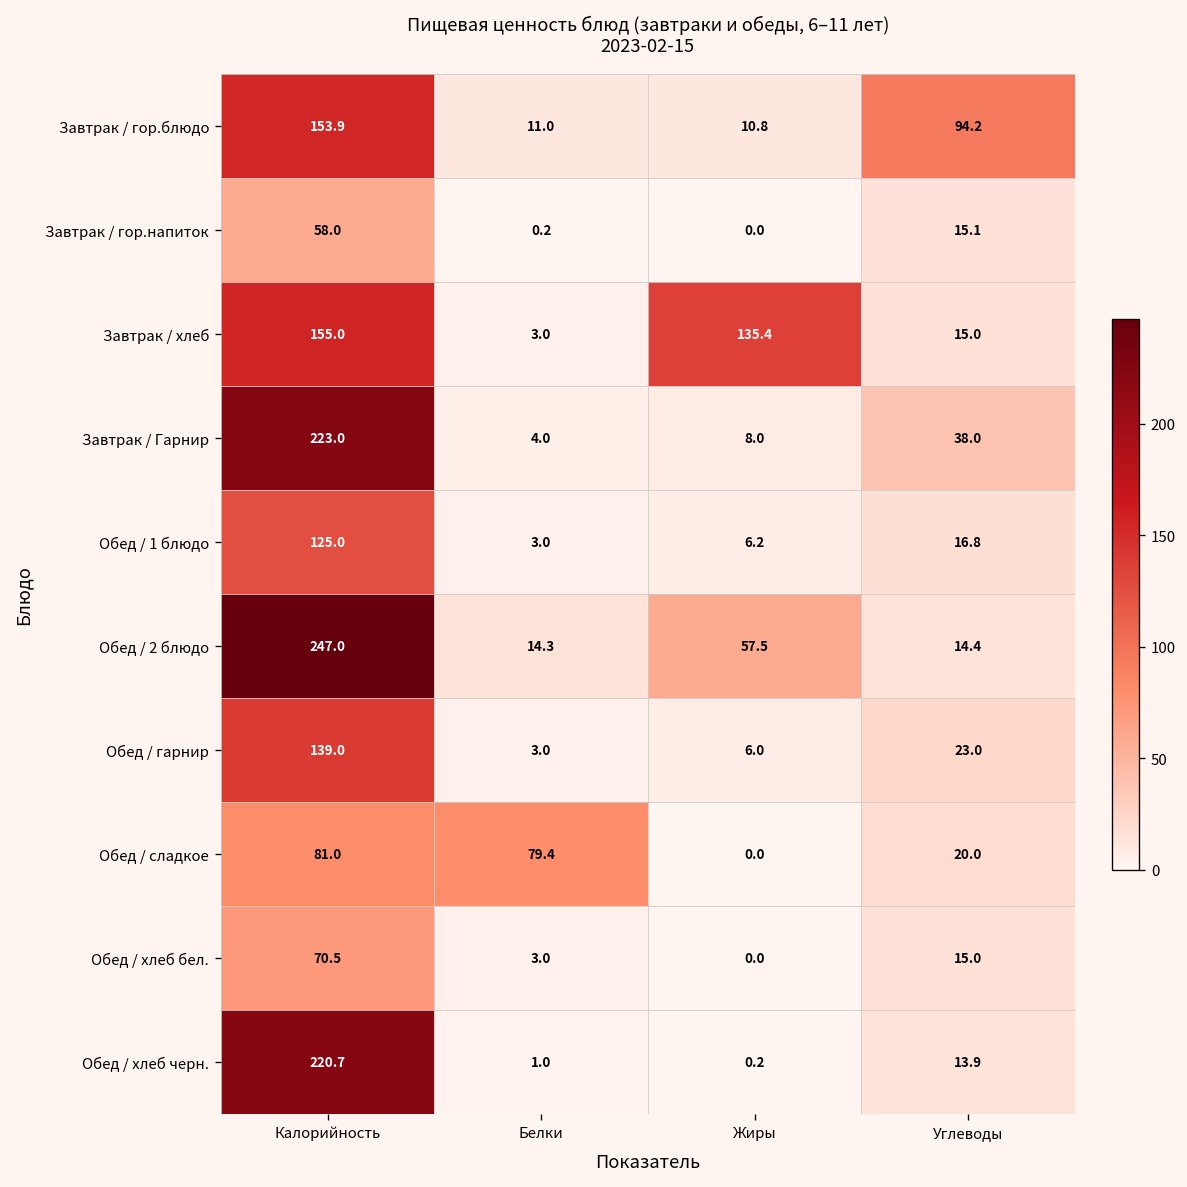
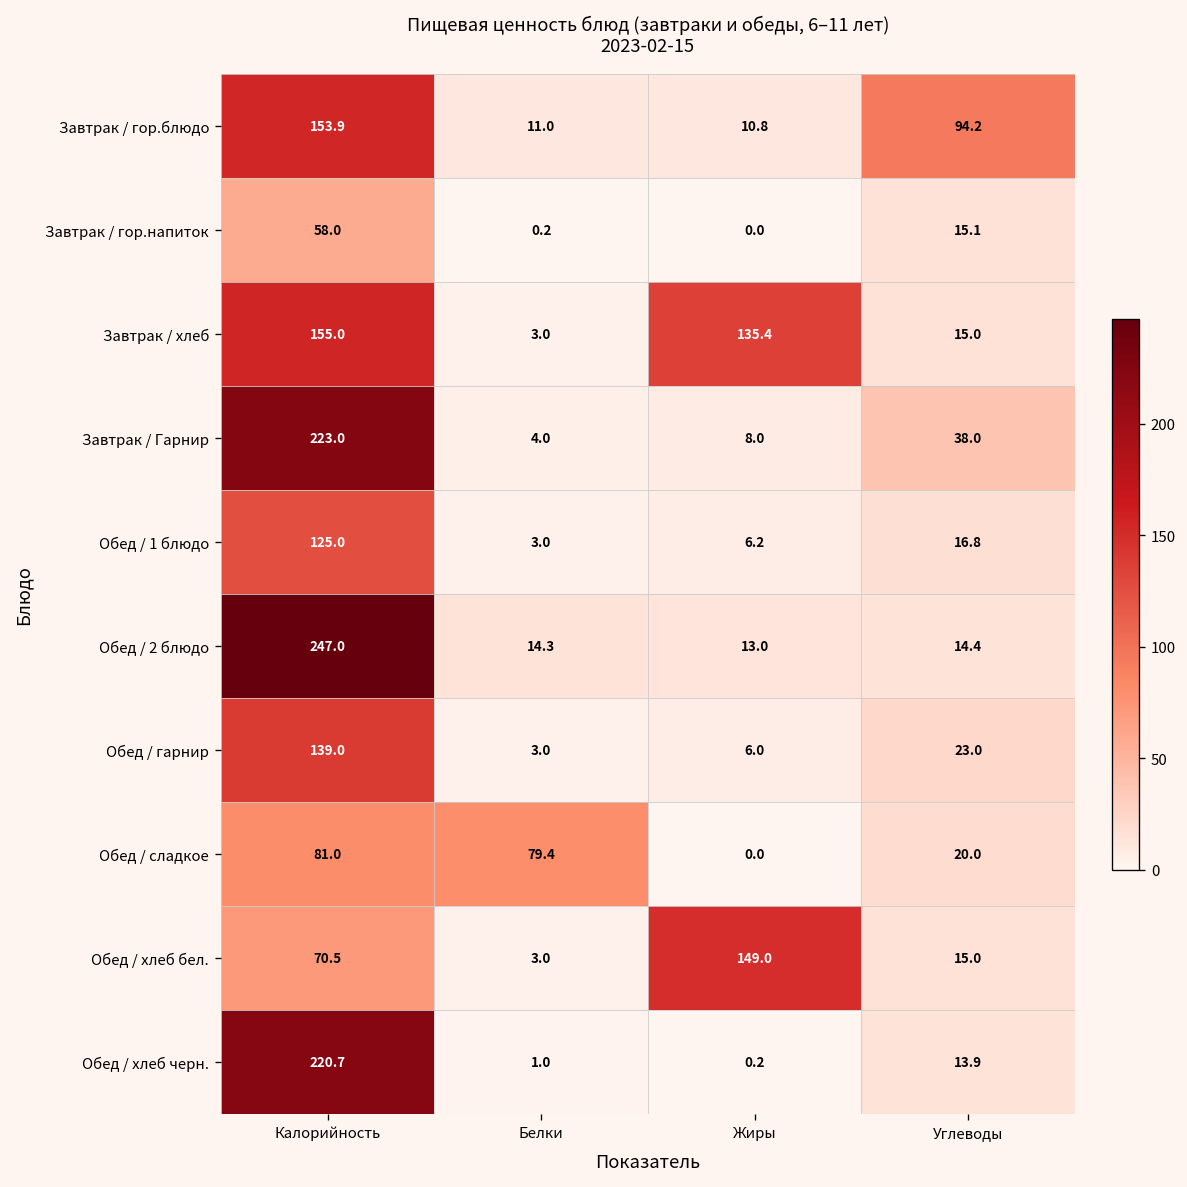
Обед / 2 блюдо, Жиры: 57.5 -> 13.0
Обед / хлеб бел., Жиры: 0.0 -> 149.0
